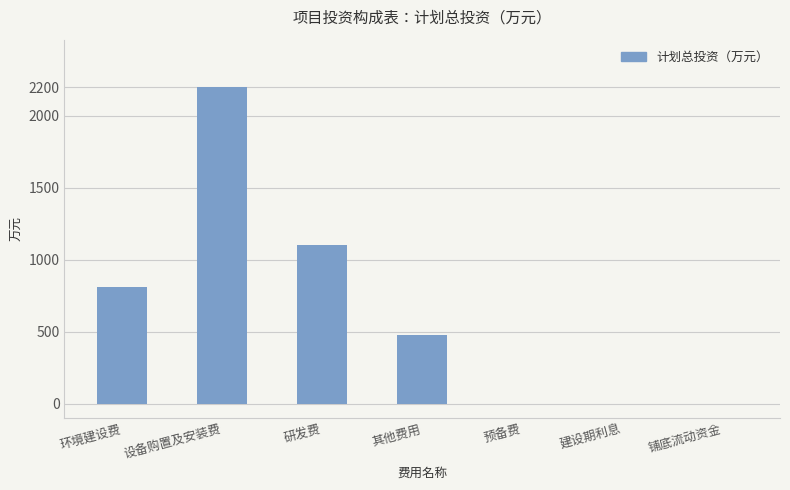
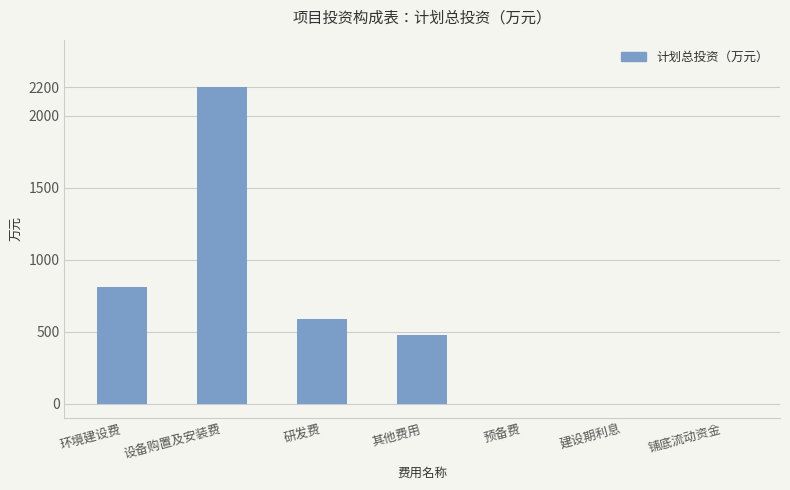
研发费: 1100 -> 590
